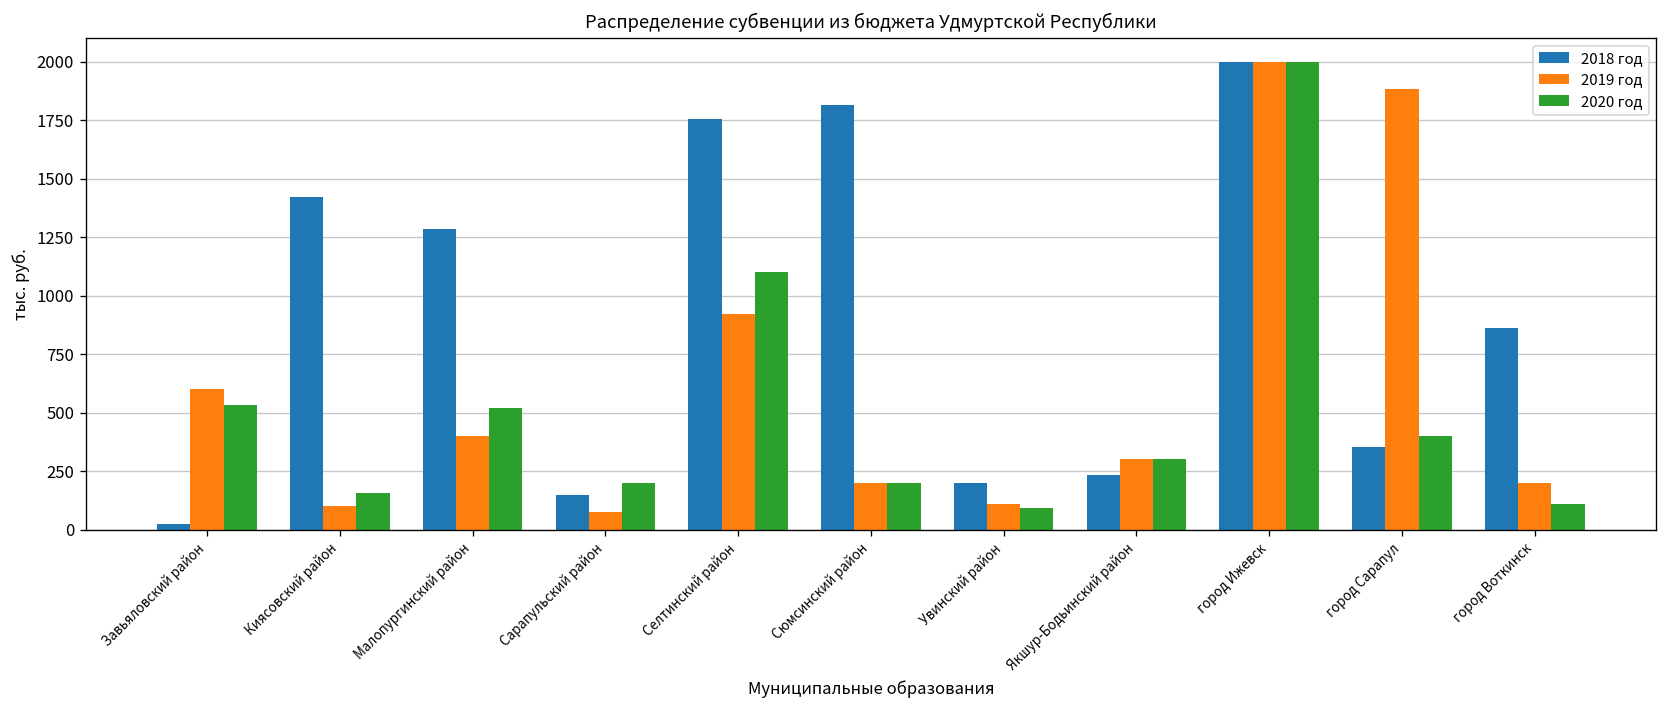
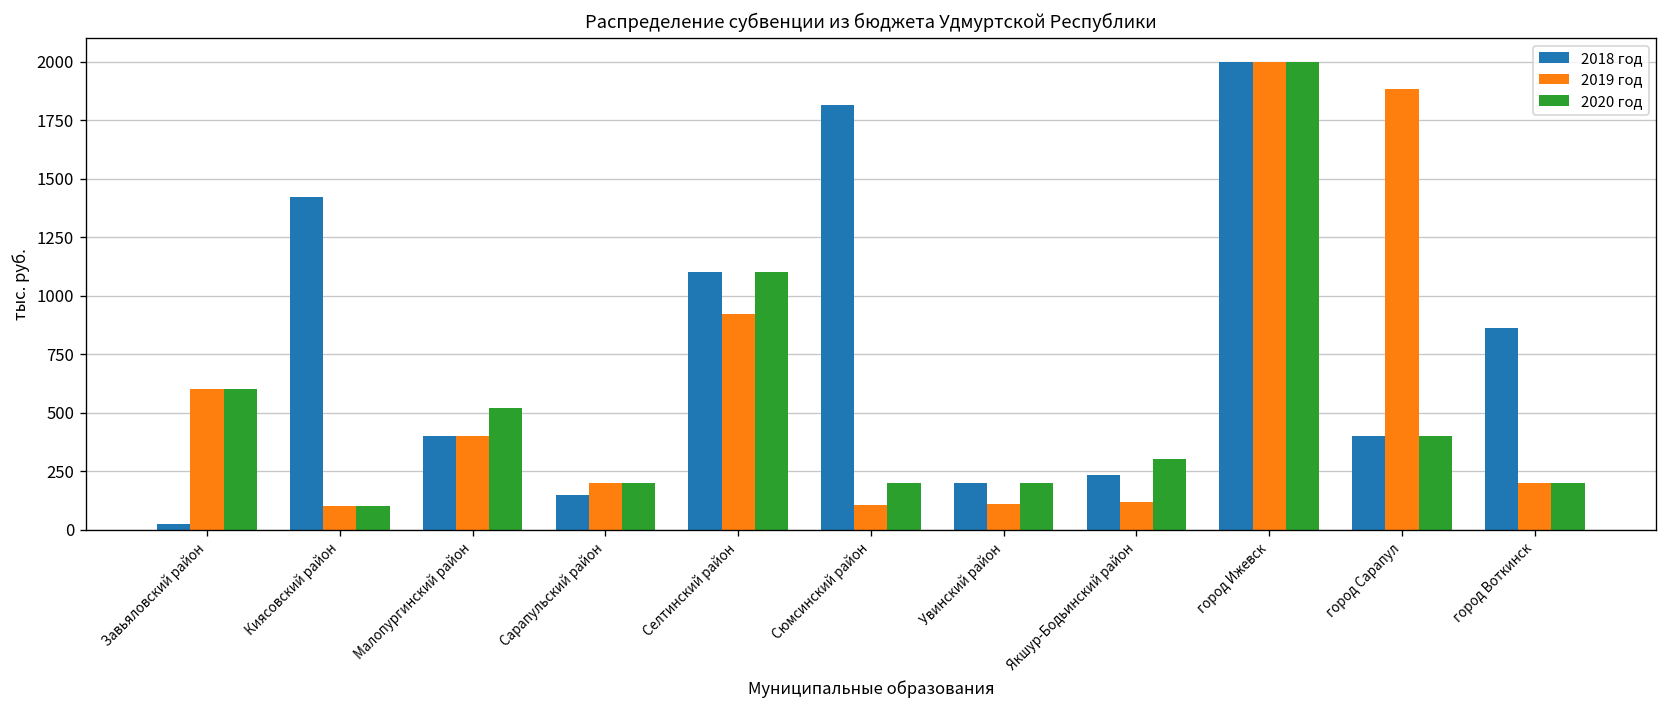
2020 год, Завьяловский район: 530 -> 600
2020 год, Киясовский район: 160 -> 100
2018 год, Малопургинский район: 1280 -> 400
2019 год, Сарапульский район: 70 -> 200
2018 год, Селтинский район: 1760 -> 1100
2019 год, Сюмсинский район: 200 -> 110
2020 год, Увинский район: 90 -> 200
2019 год, Якшур-Бодьинский район: 300 -> 120
2018 год, город Сарапул: 350 -> 400
2020 год, город Воткинск: 110 -> 200
